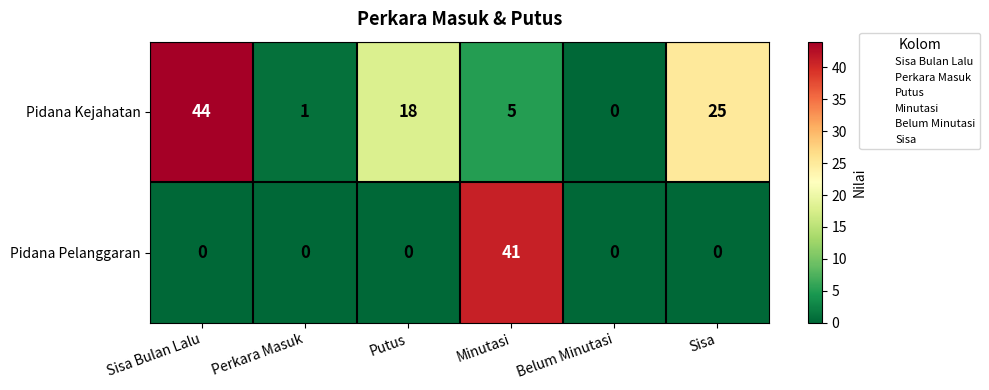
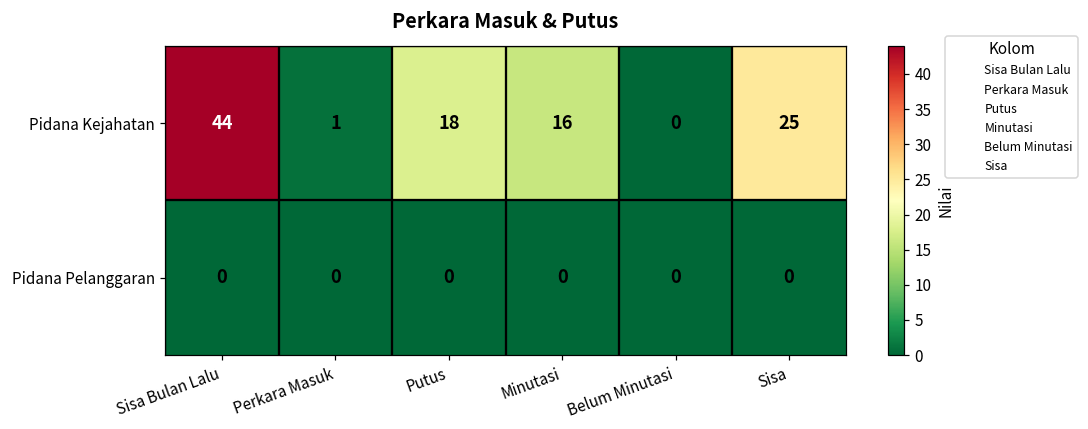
Pidana Kejahatan, Minutasi: 5 -> 16
Pidana Pelanggaran, Minutasi: 41 -> 0
